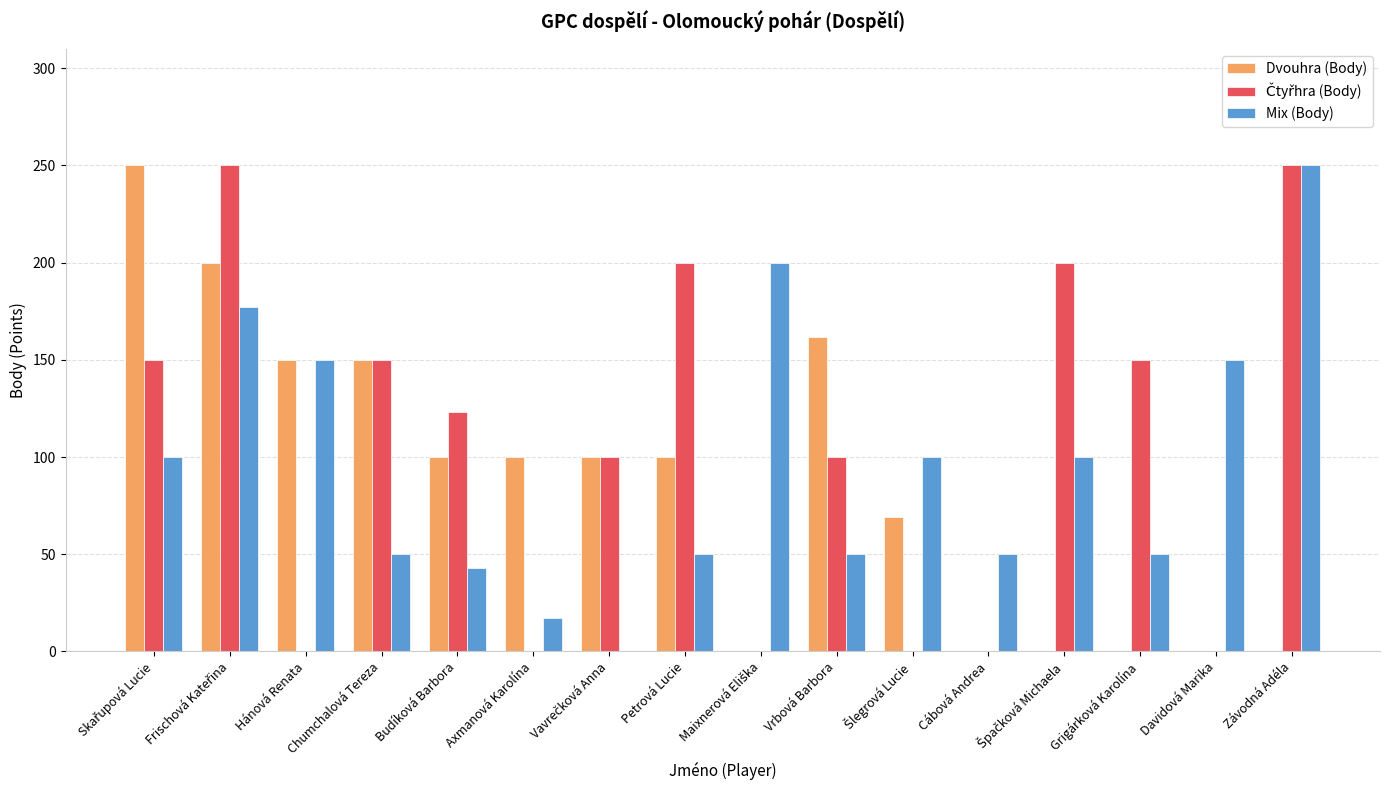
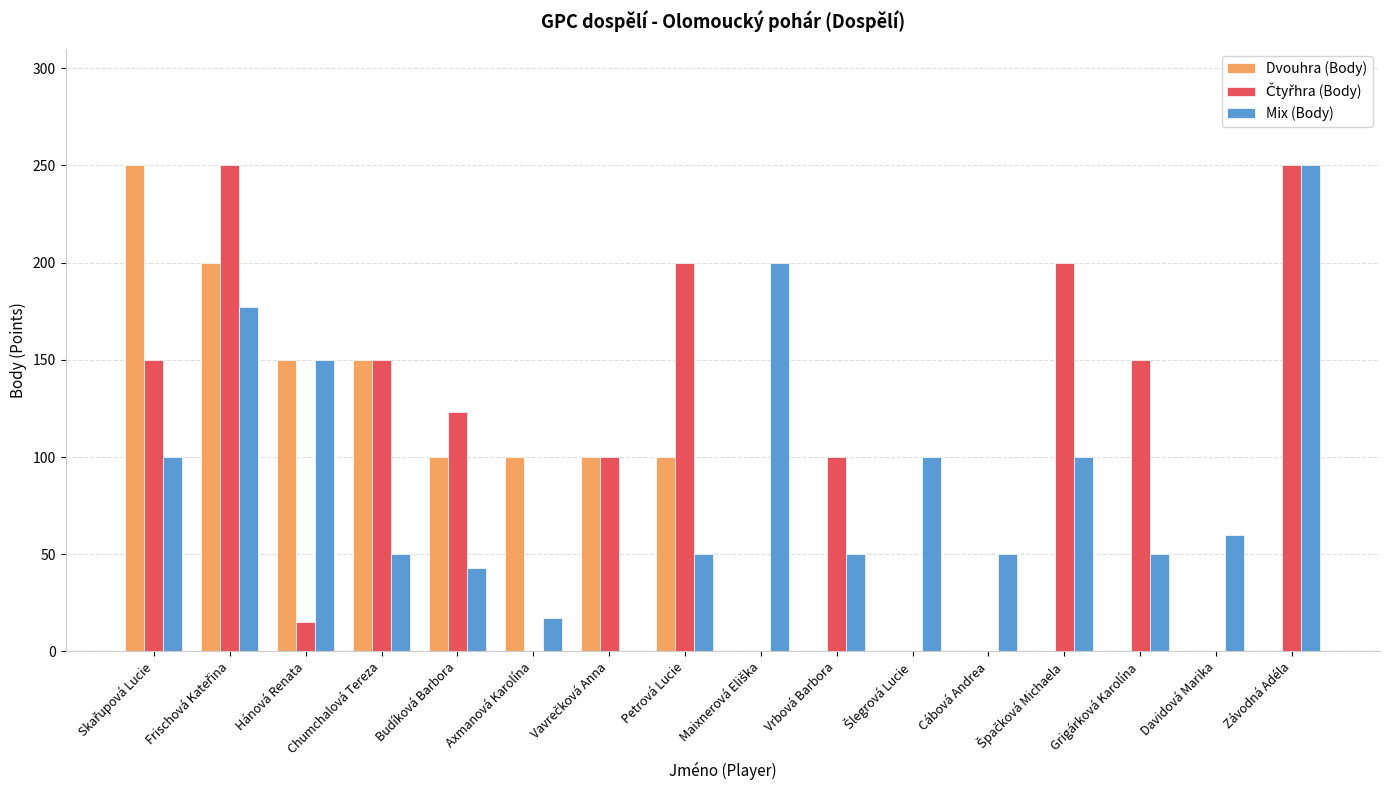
Čtyřhra (Body), Hánová Renata: 0 -> 15
Dvouhra (Body), Vrbová Barbora: 162 -> 0
Dvouhra (Body), Šlegrová Lucie: 69 -> 0
Mix (Body), Davidová Marika: 150 -> 60
